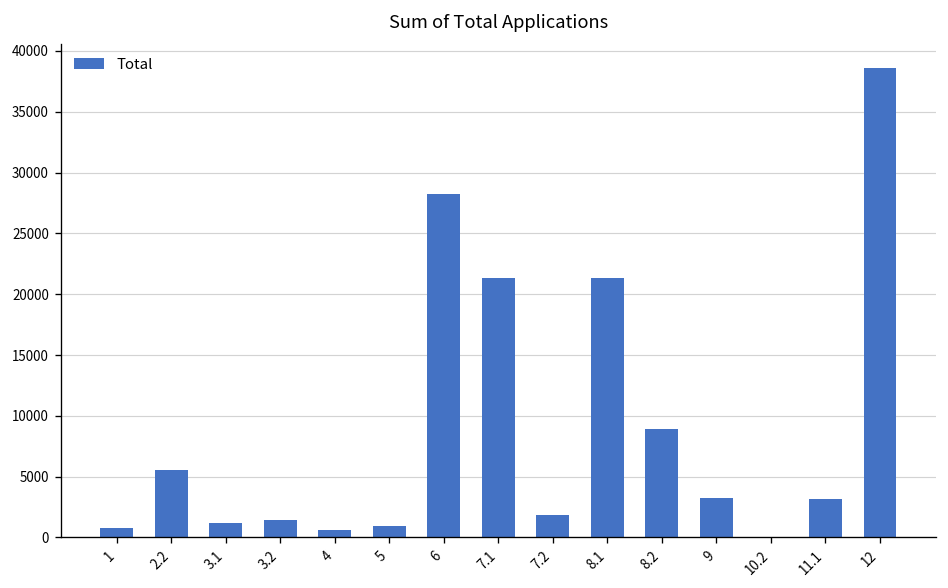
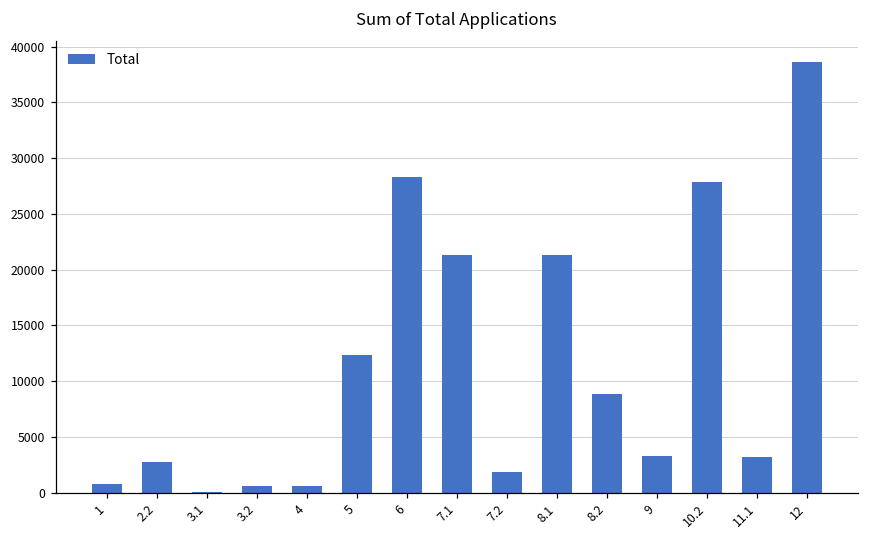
2.2: 5500 -> 2800
3.1: 1200 -> 0
3.2: 1400 -> 600
5: 900 -> 12400
10.2: 0 -> 27900
